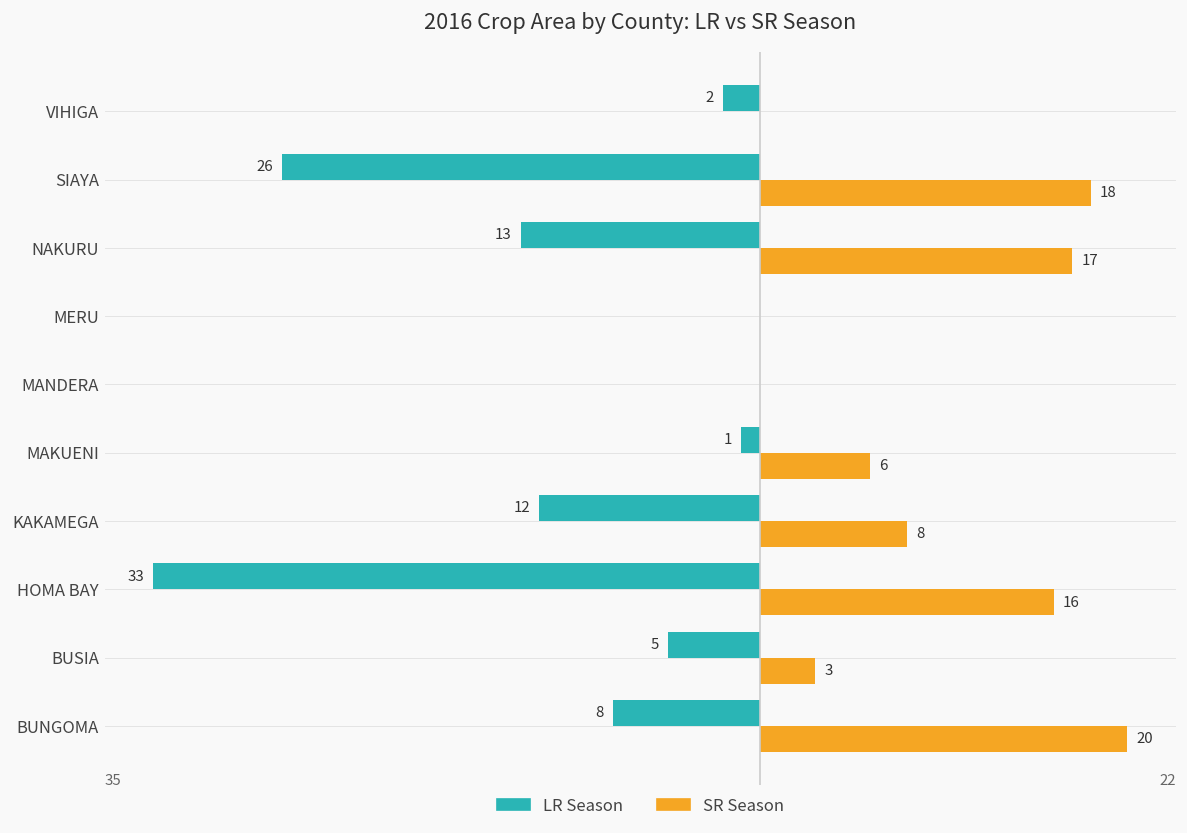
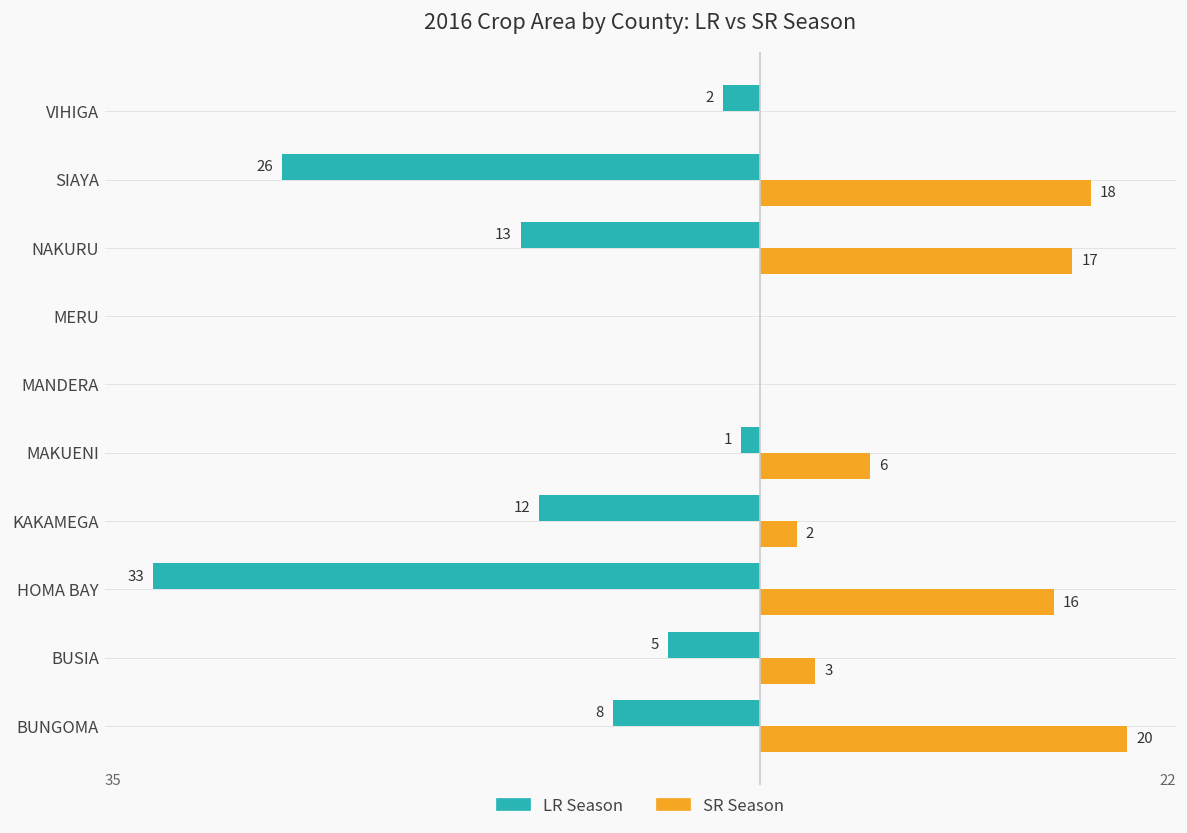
SR Season, KAKAMEGA: 8 -> 2
